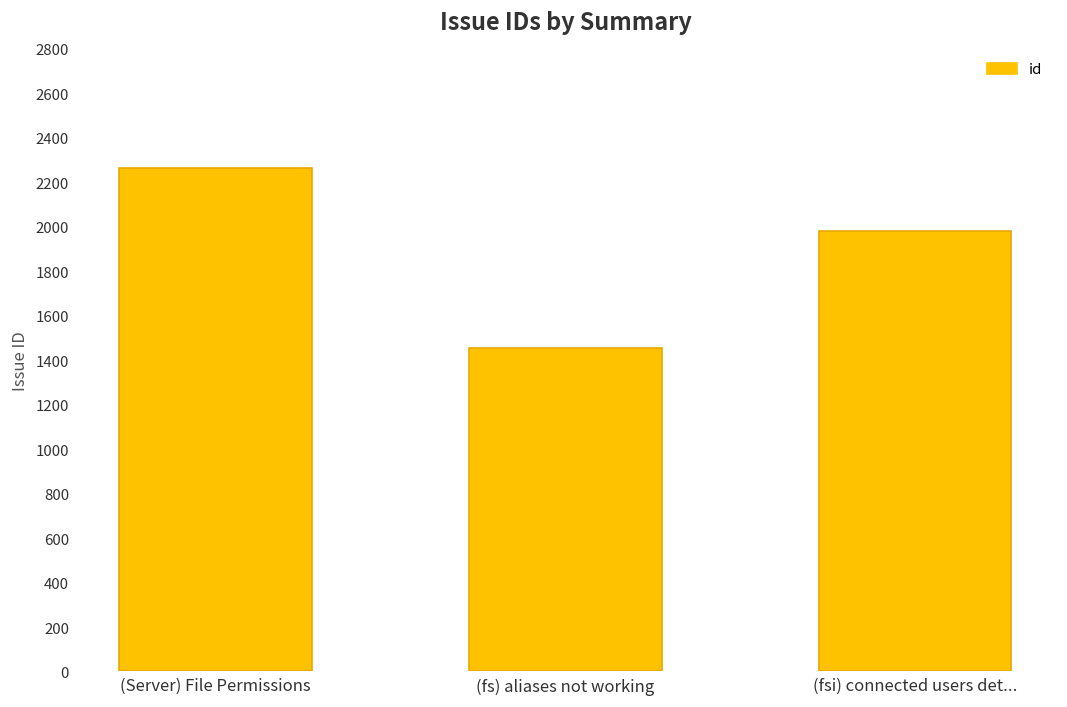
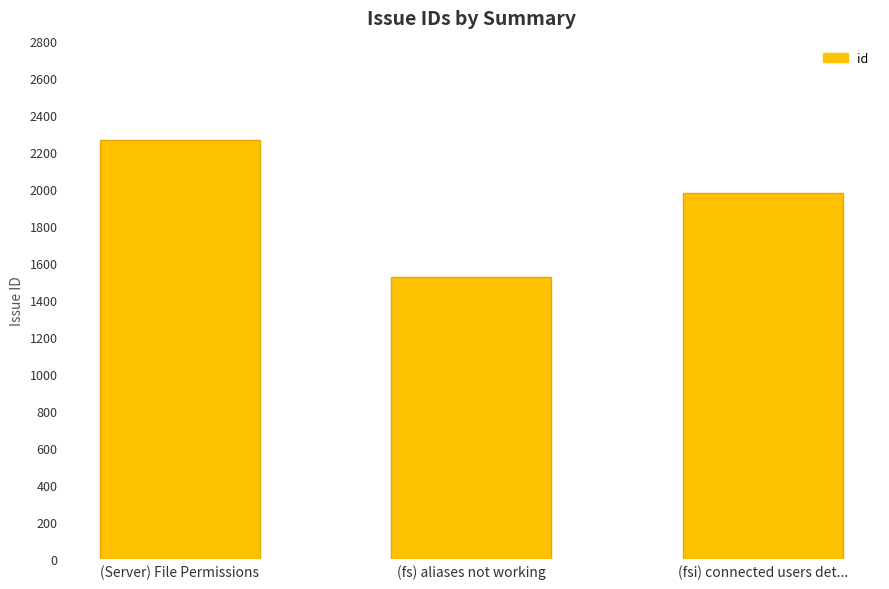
(fs) aliases not working: 1460 -> 1530
